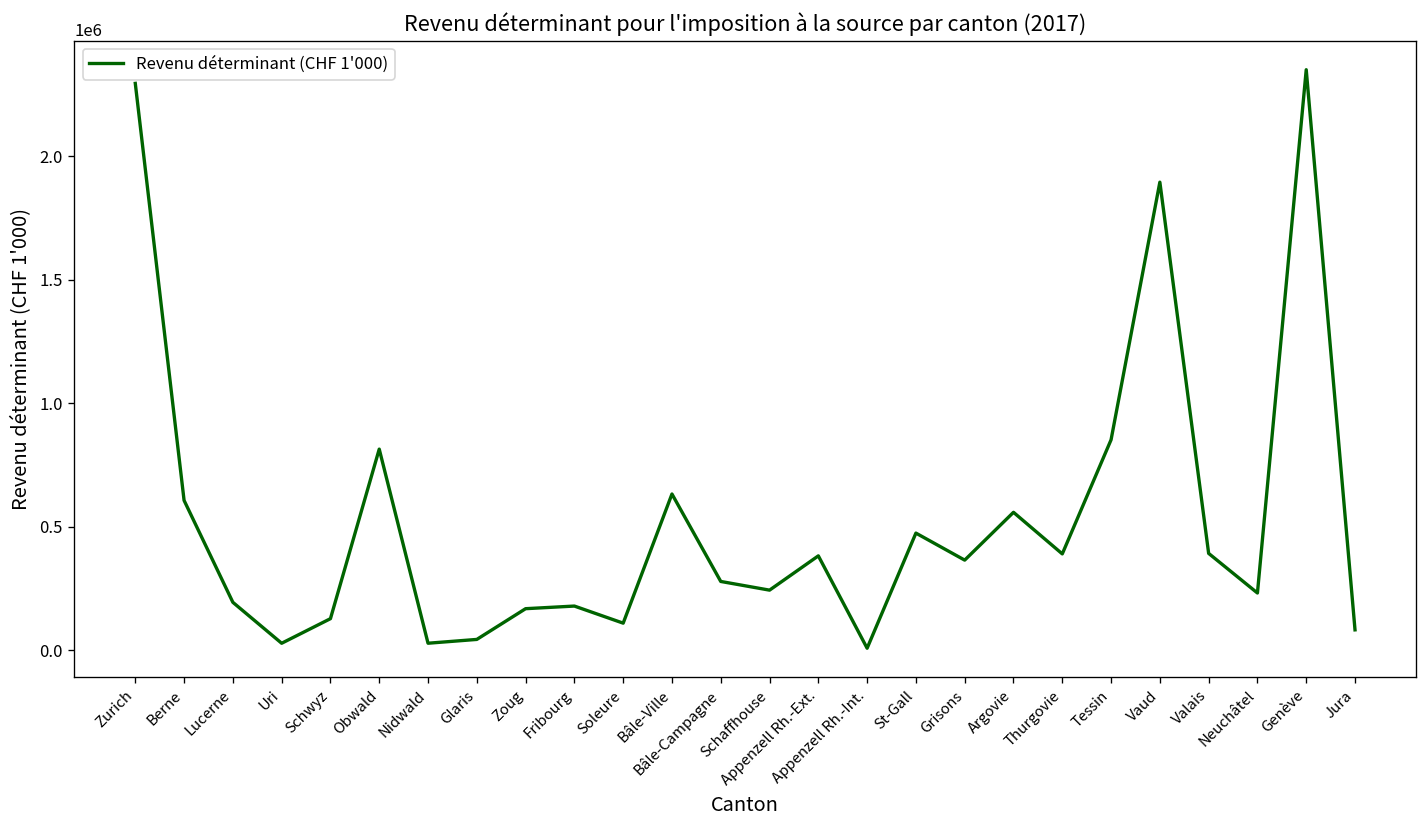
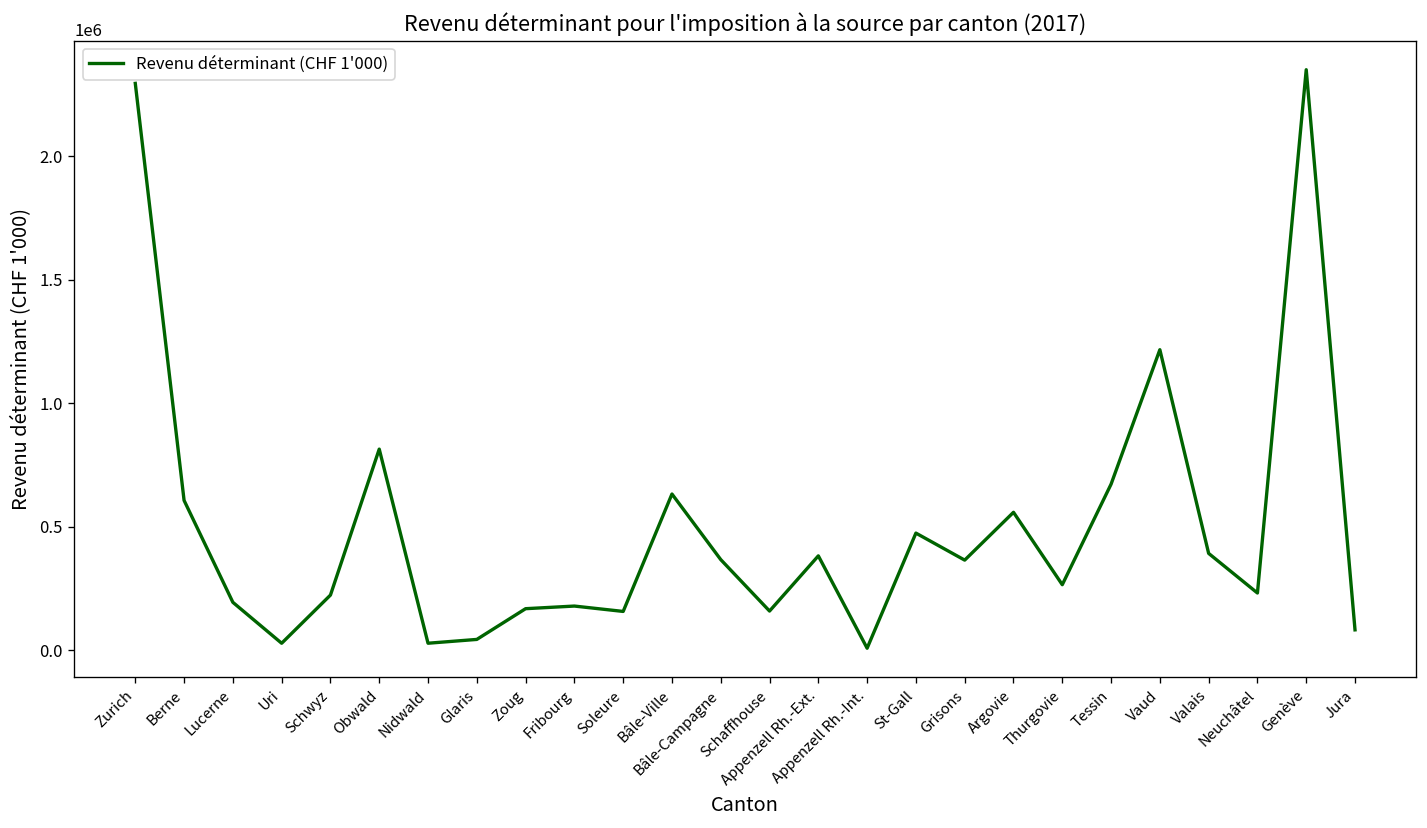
Schwyz: 130000 -> 220000
Soleure: 110000 -> 160000
Bâle-Campagne: 280000 -> 370000
Schaffhouse: 240000 -> 160000
Thurgovie: 390000 -> 270000
Tessin: 850000 -> 670000
Vaud: 1900000 -> 1220000
